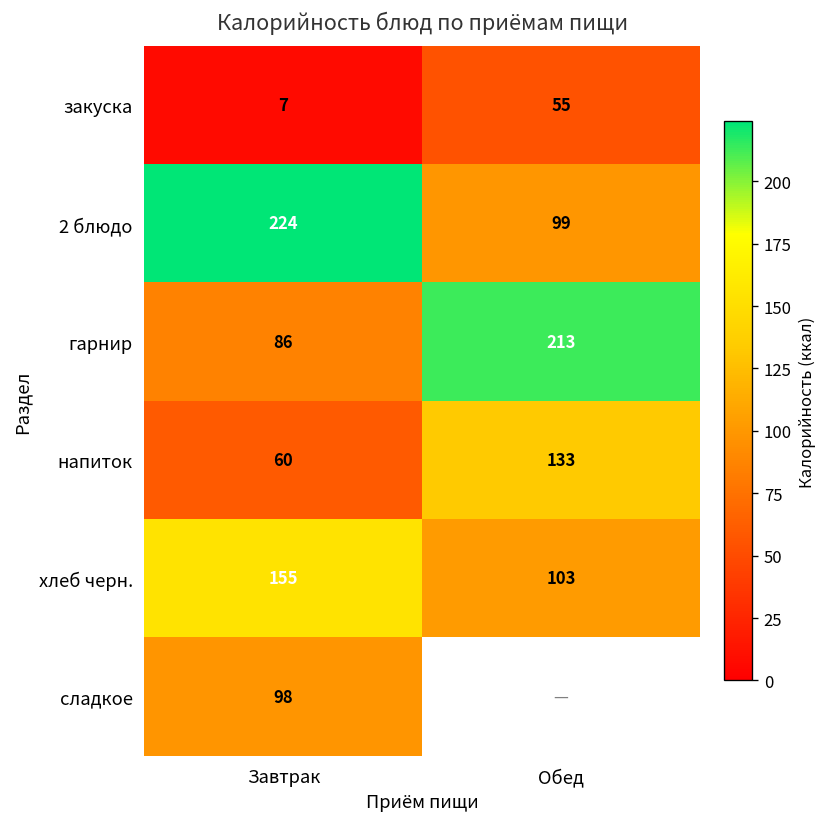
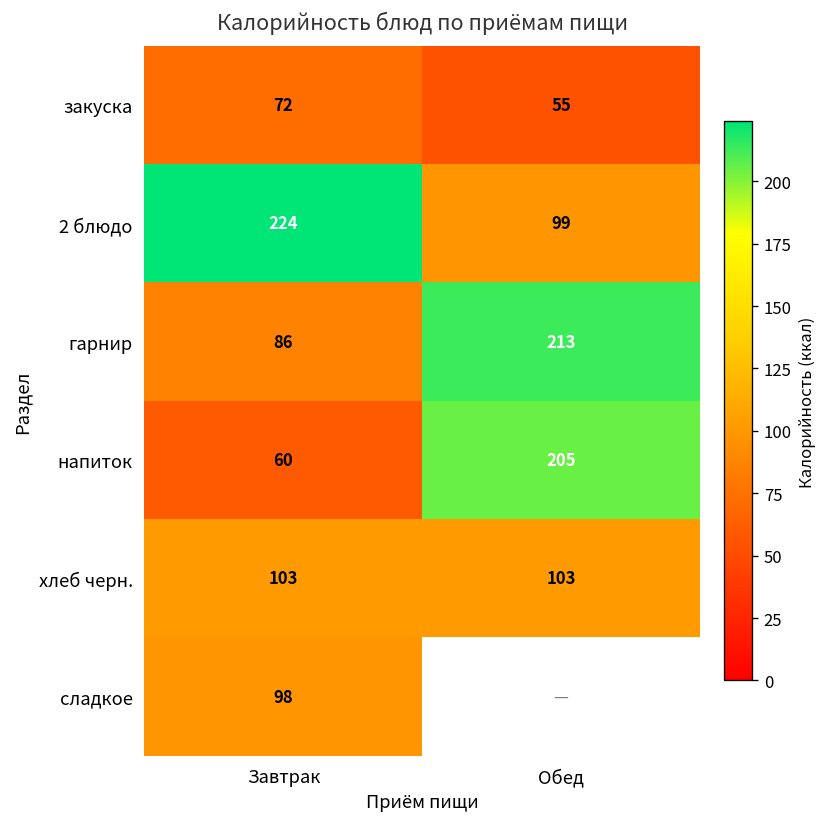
закуска, Завтрак: 7 -> 72
напиток, Обед: 133 -> 205
хлеб черн., Завтрак: 155 -> 103
